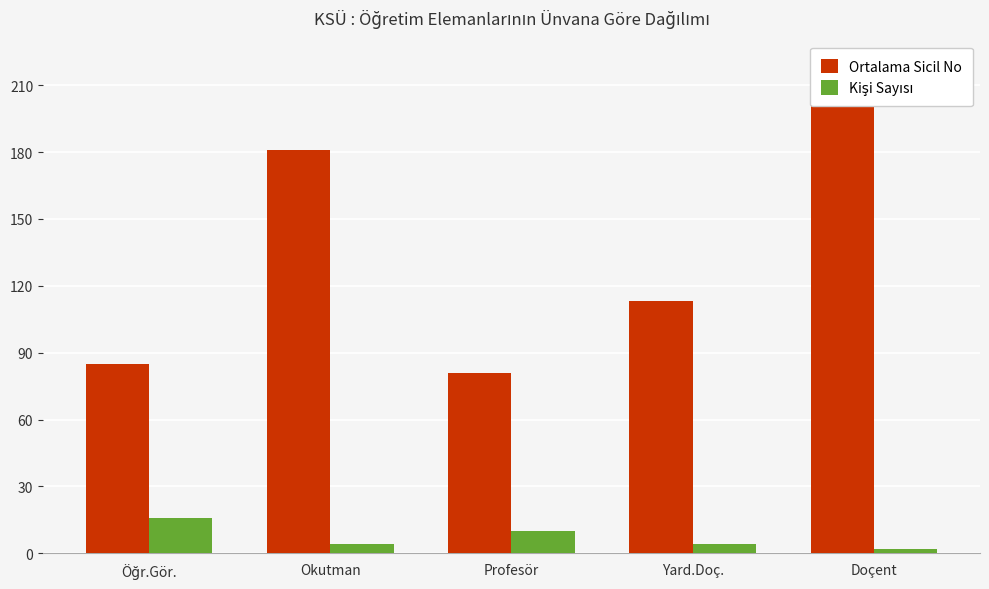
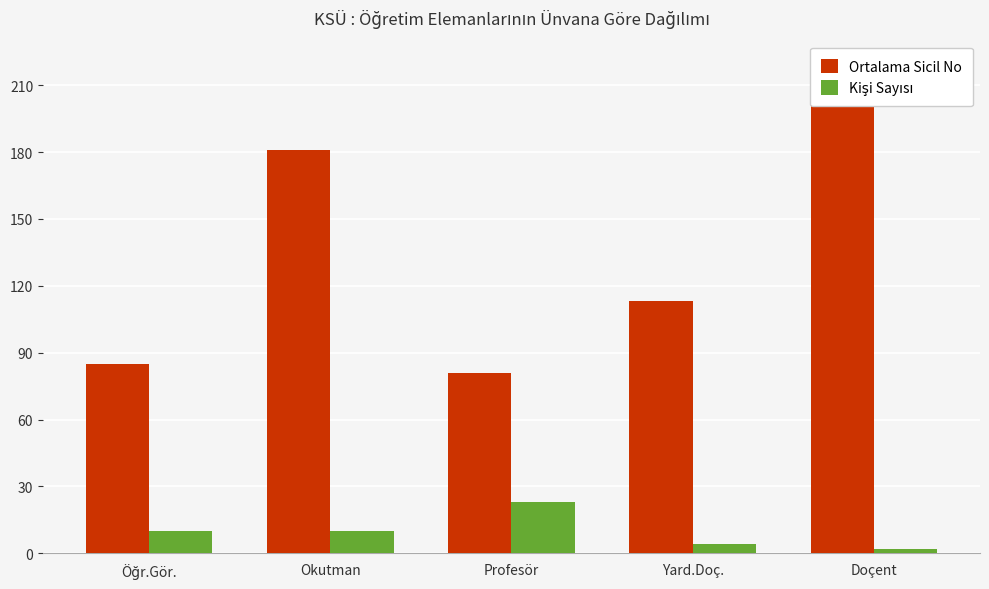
Kişi Sayısı, Öğr.Gör.: 16 -> 10
Kişi Sayısı, Okutman: 4 -> 10
Kişi Sayısı, Profesör: 10 -> 23
